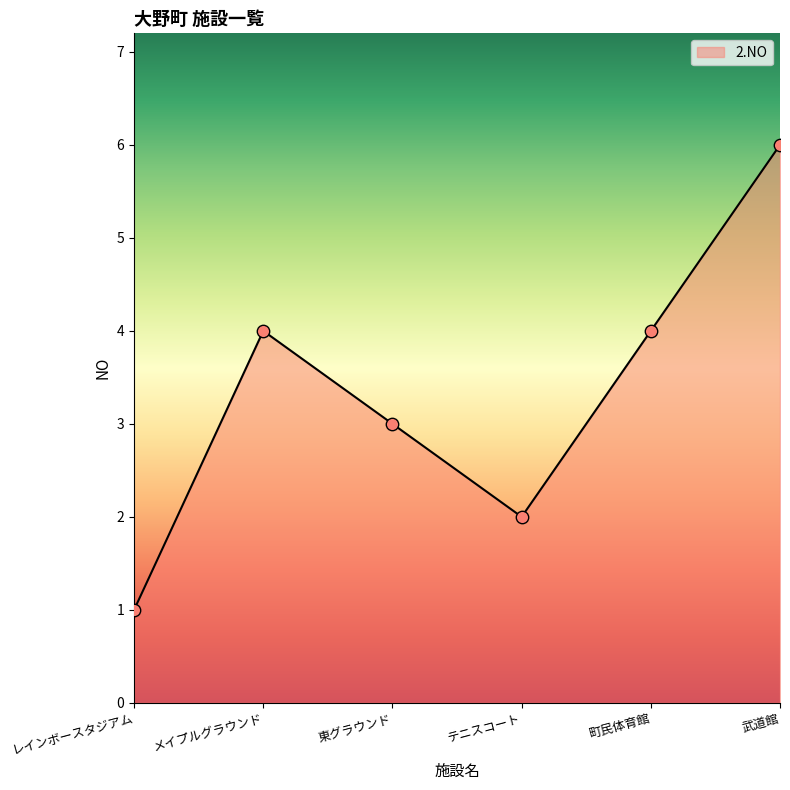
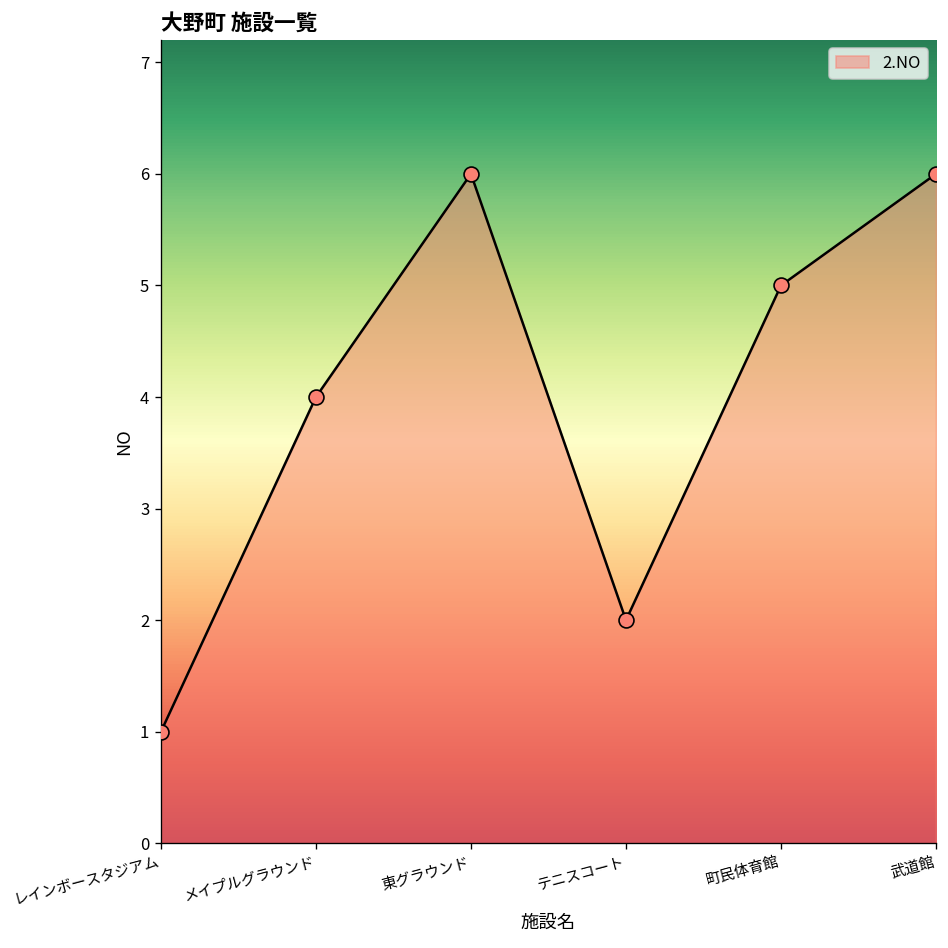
東グラウンド: 3 -> 6
町民体育館: 4 -> 5
